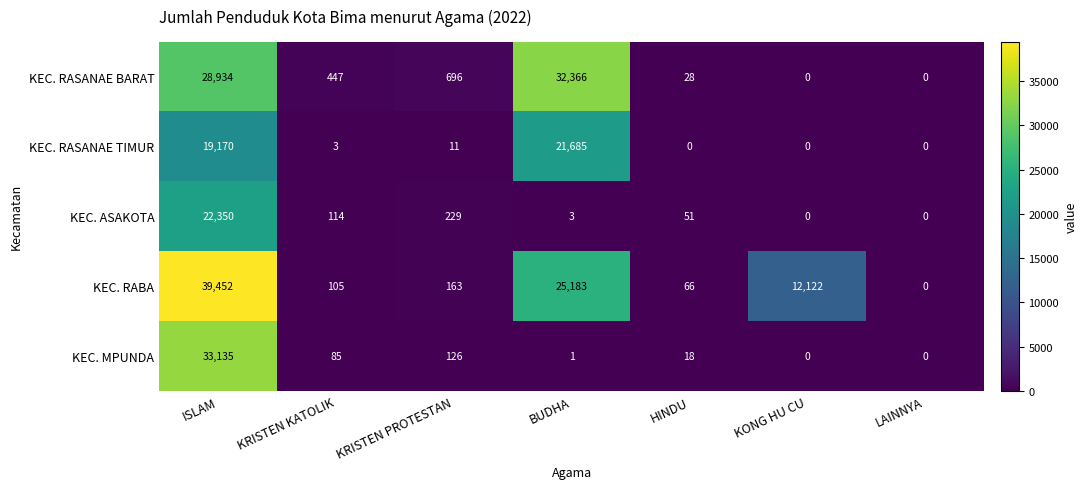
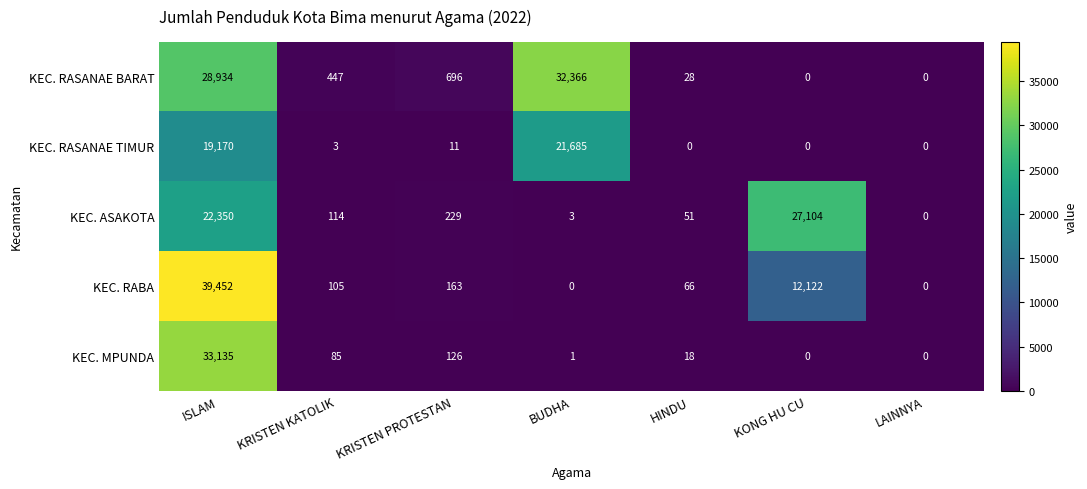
KEC. ASAKOTA, KONG HU CU: 0 -> 27,104
KEC. RABA, BUDHA: 25,183 -> 0
